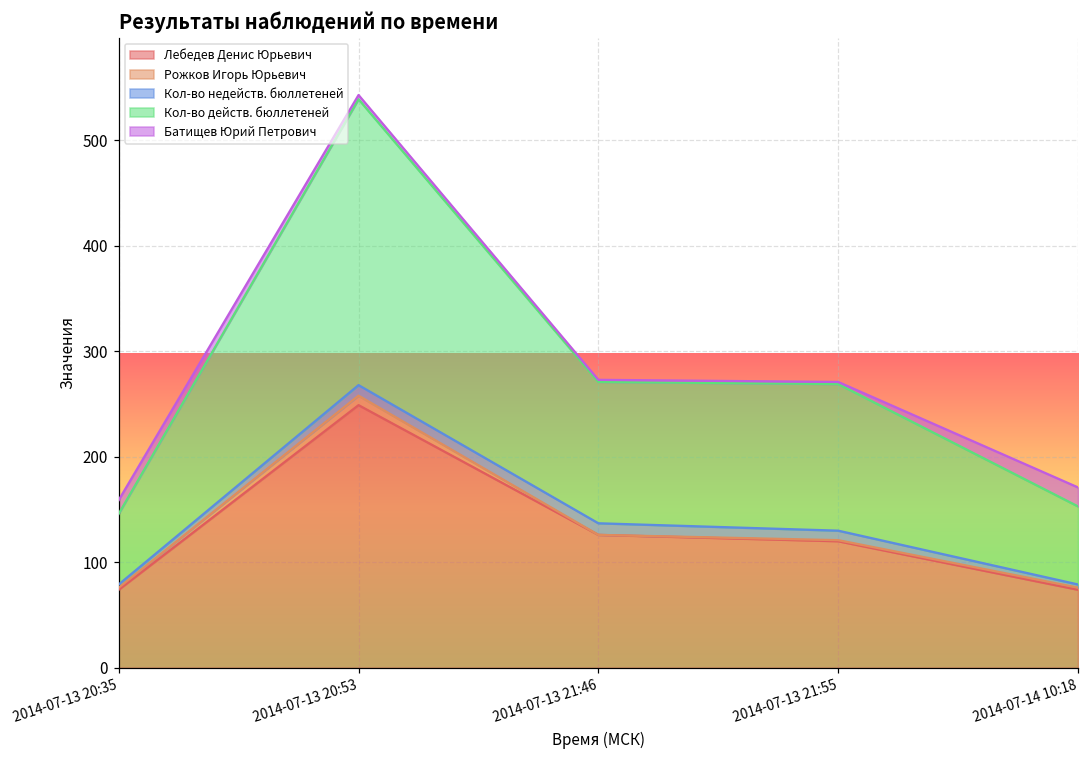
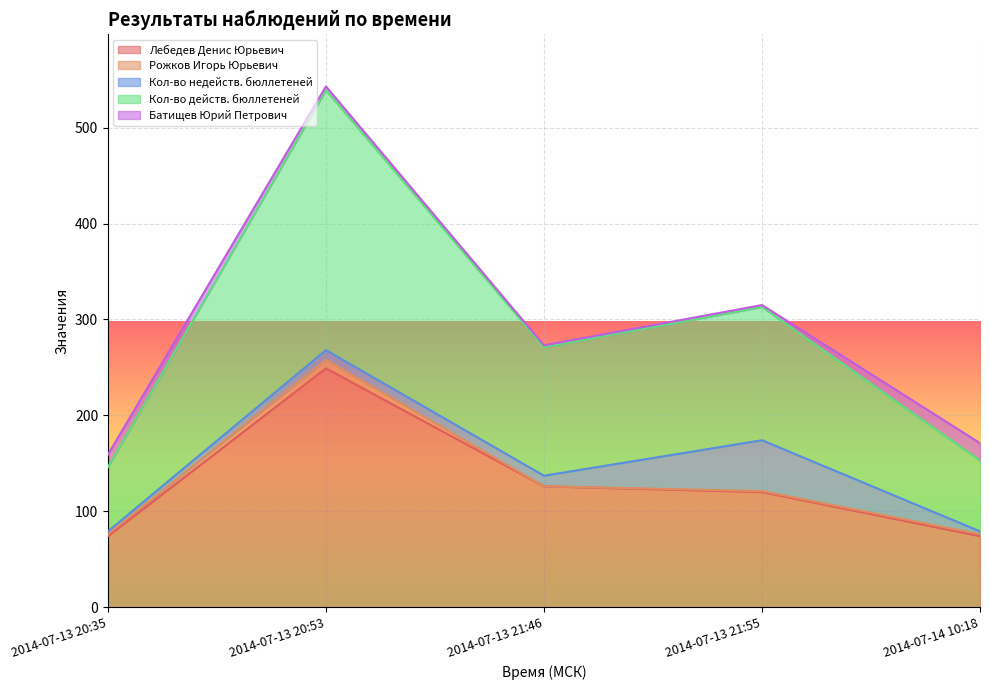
Кол-во недейств. бюллетеней, 2014-07-13 21:55: 10 -> 50
